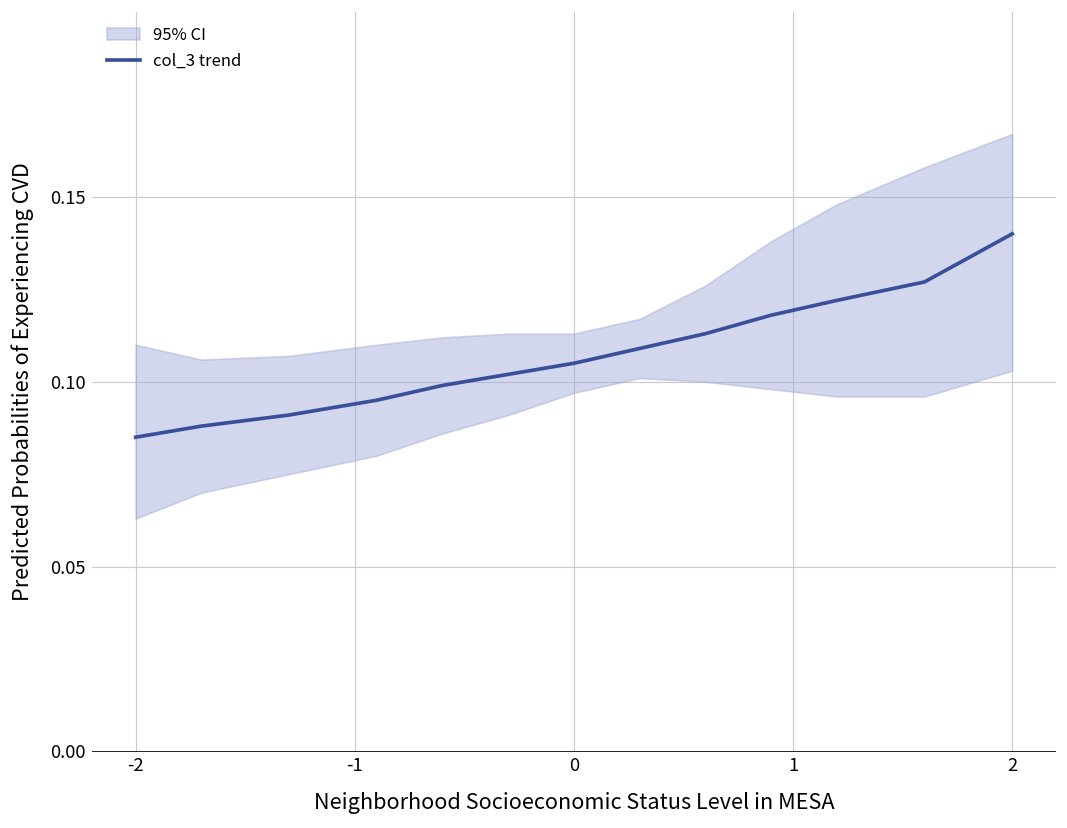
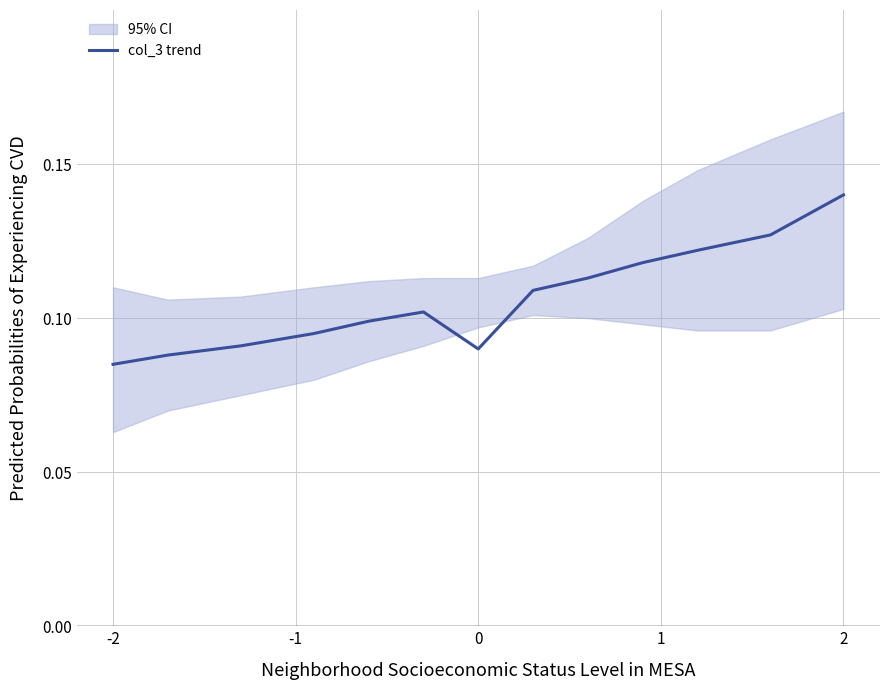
col_3 trend, 0: 0.105 -> 0.090
